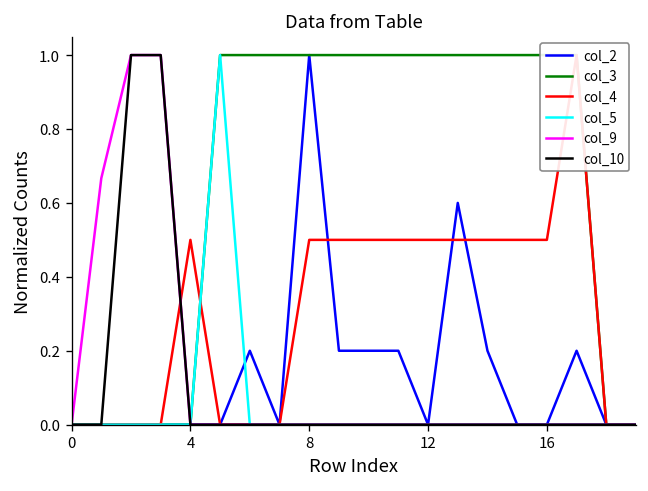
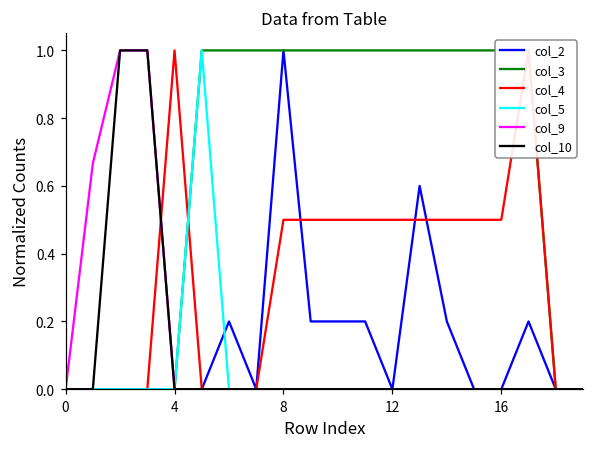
col_4, 4: 0.50 -> 1.00
